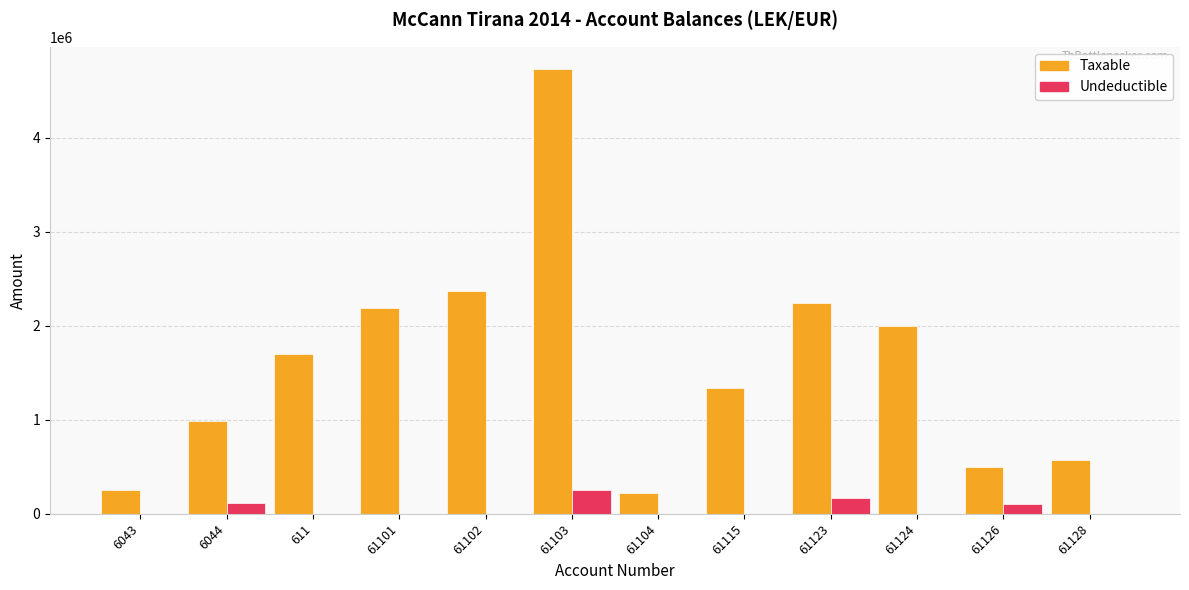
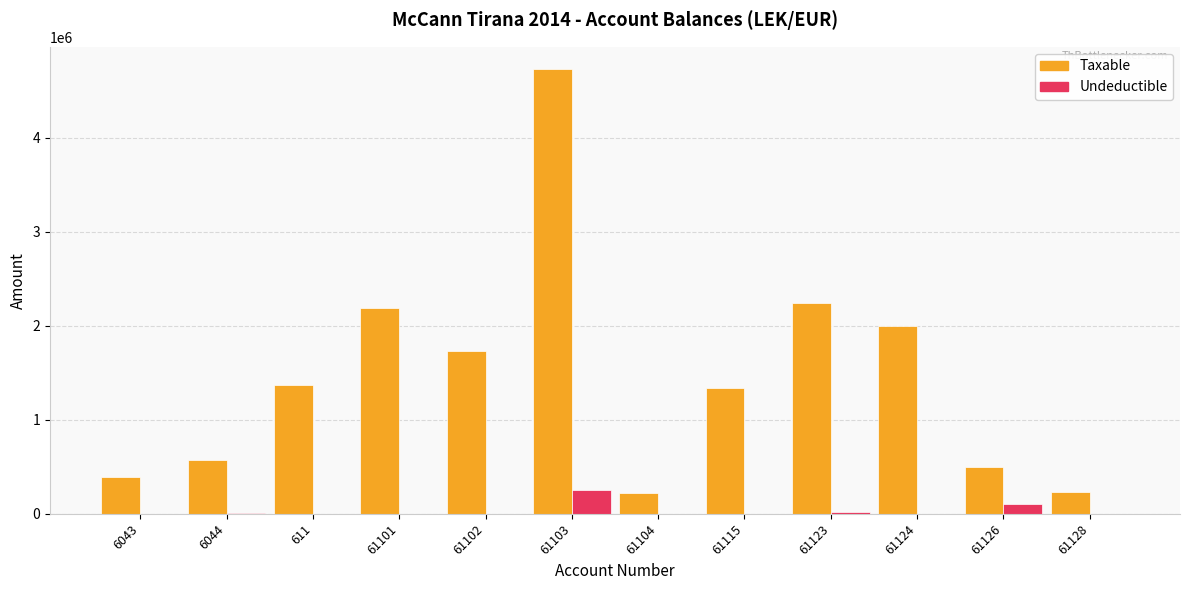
Taxable, 6043: 300000 -> 400000
Taxable, 6044: 1000000 -> 600000
Undeductible, 6044: 100000 -> 0
Taxable, 611: 1700000 -> 1400000
Taxable, 61102: 2400000 -> 1700000
Undeductible, 61123: 200000 -> 0
Taxable, 61128: 600000 -> 200000
